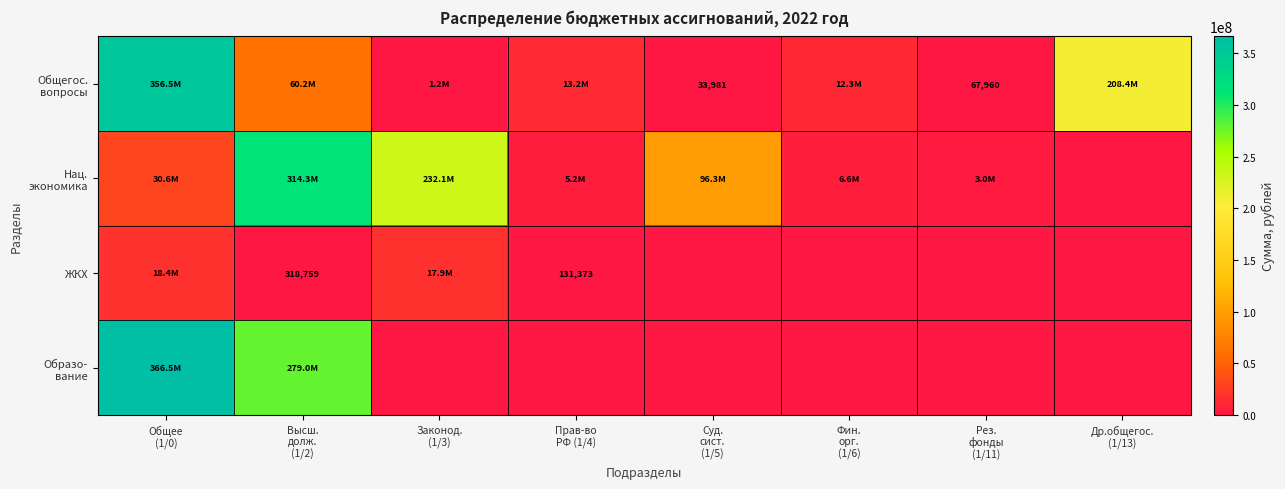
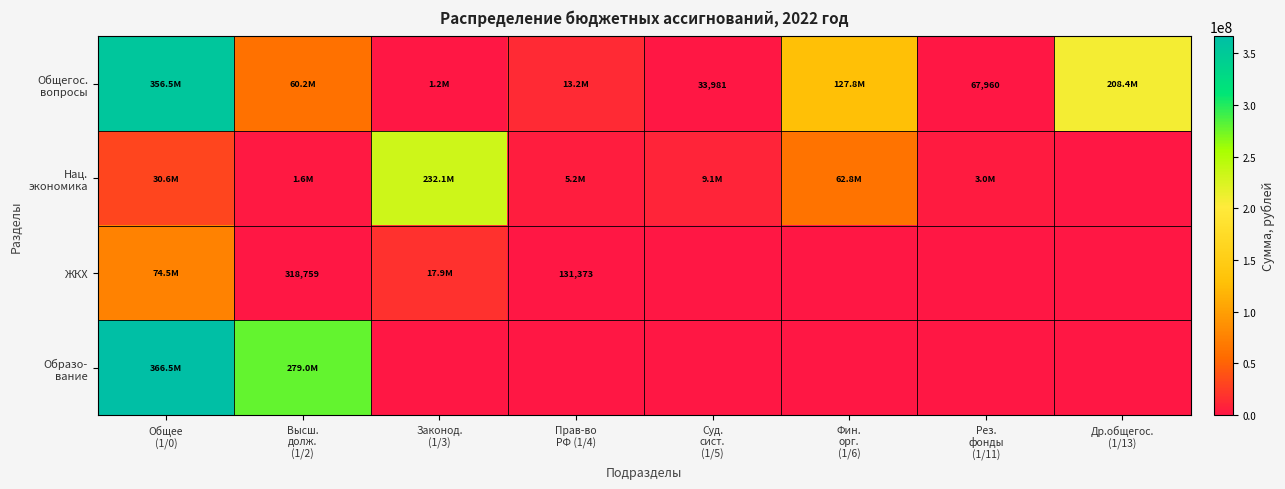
Общегос. вопросы, Фин. орг. (1/6): 12.3M -> 127.8M
Нац. экономика, Высш. долж. (1/2): 314.3M -> 1.6M
Нац. экономика, Суд. сист. (1/5): 96.3M -> 9.1M
Нац. экономика, Фин. орг. (1/6): 6.6M -> 62.8M
ЖКХ, Общее (1/0): 18.4M -> 74.5M
